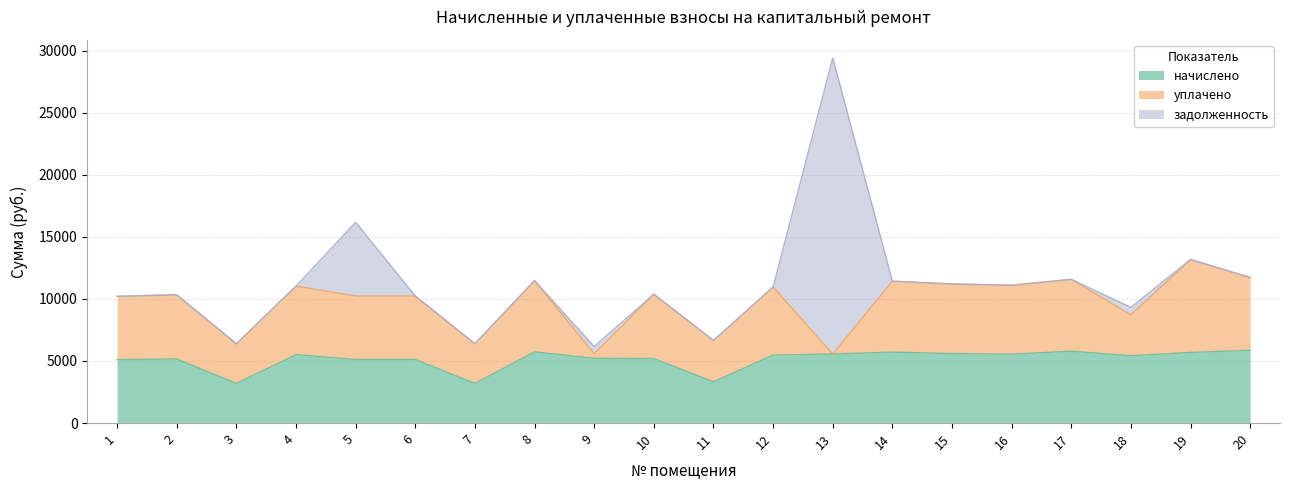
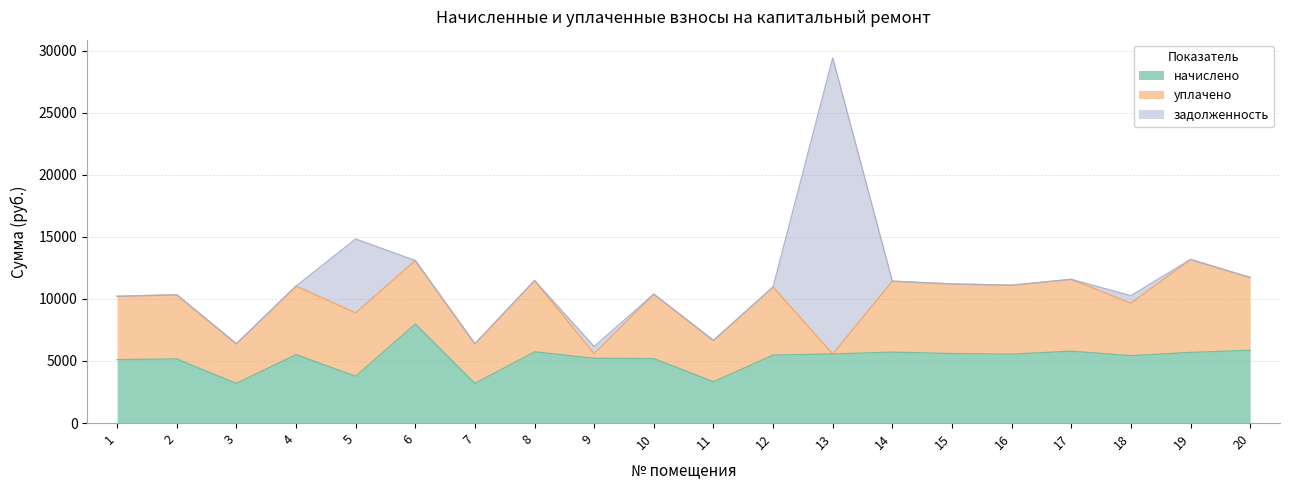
начислено, 5: 5100 -> 3800
начислено, 6: 5100 -> 8000
уплачено, 18: 3300 -> 4200
